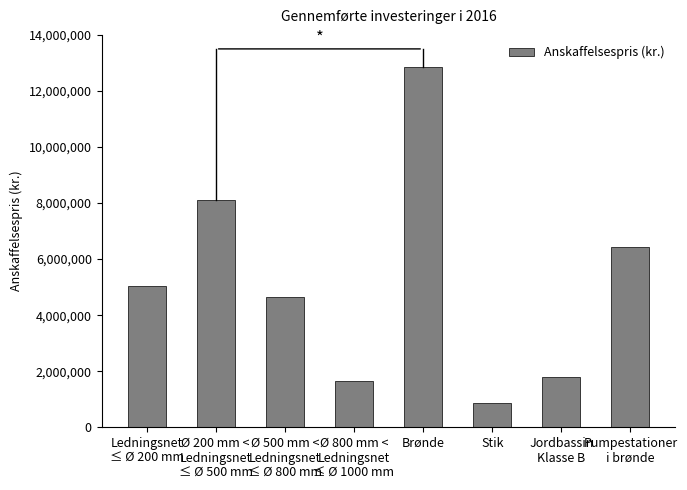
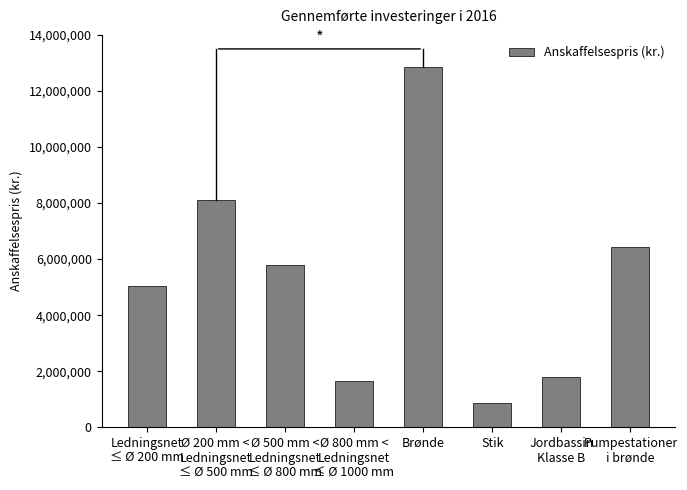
Anskaffelsespris (kr.), Ø 500 mm < Ledningsnet ≤ Ø 800 mm: 4,600,000 -> 5,800,000
